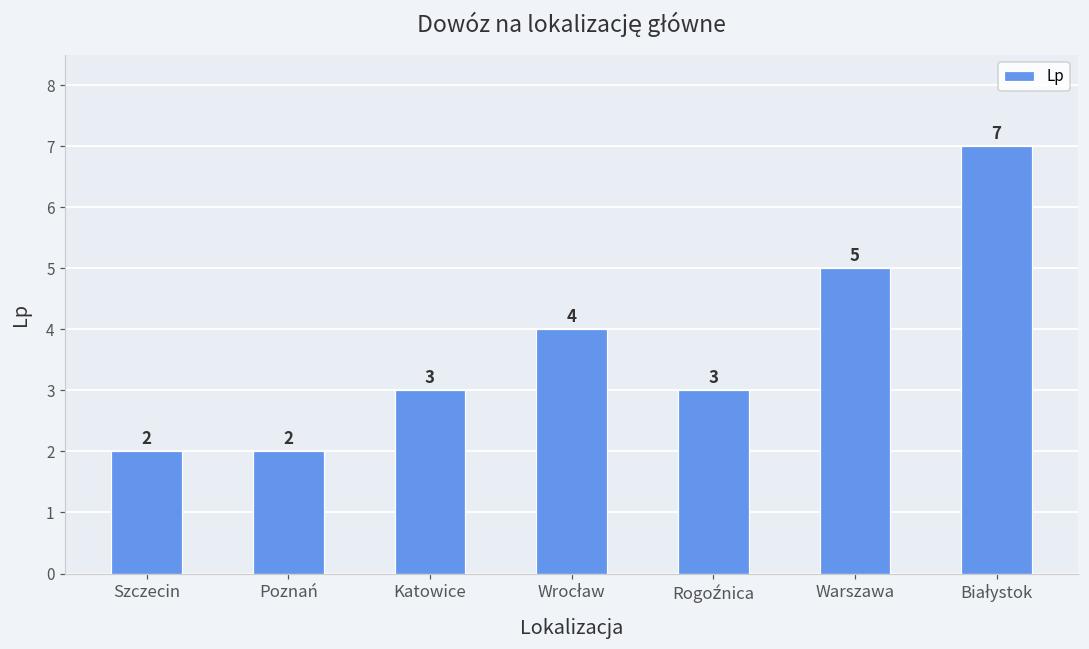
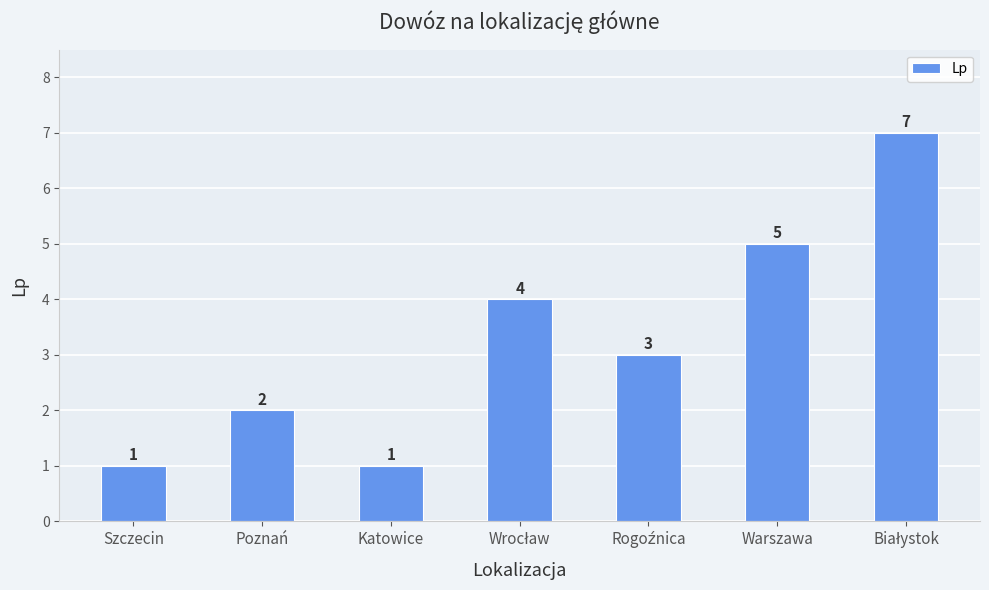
Szczecin: 2 -> 1
Katowice: 3 -> 1
